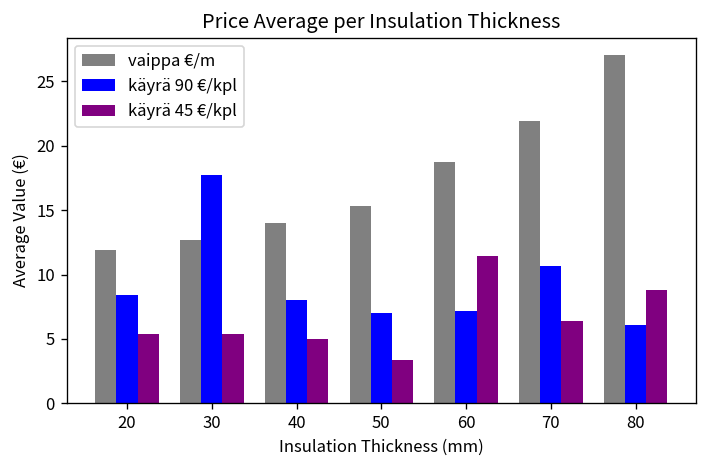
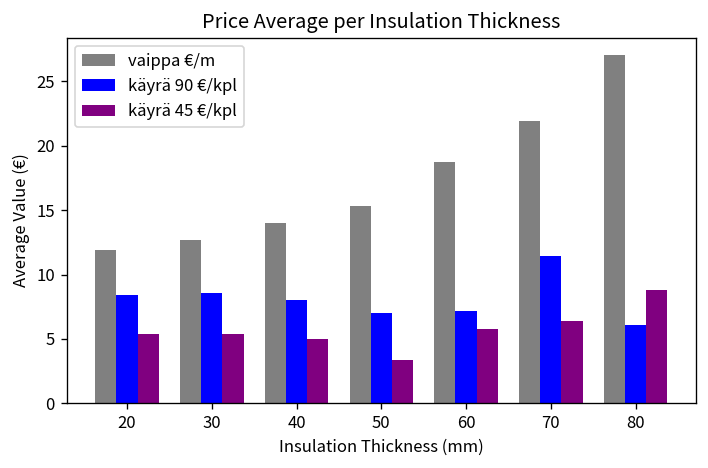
käyrä 90 €/kpl, 30: 17.7 -> 8.5
käyrä 45 €/kpl, 60: 11.5 -> 5.8
käyrä 90 €/kpl, 70: 10.6 -> 11.4
